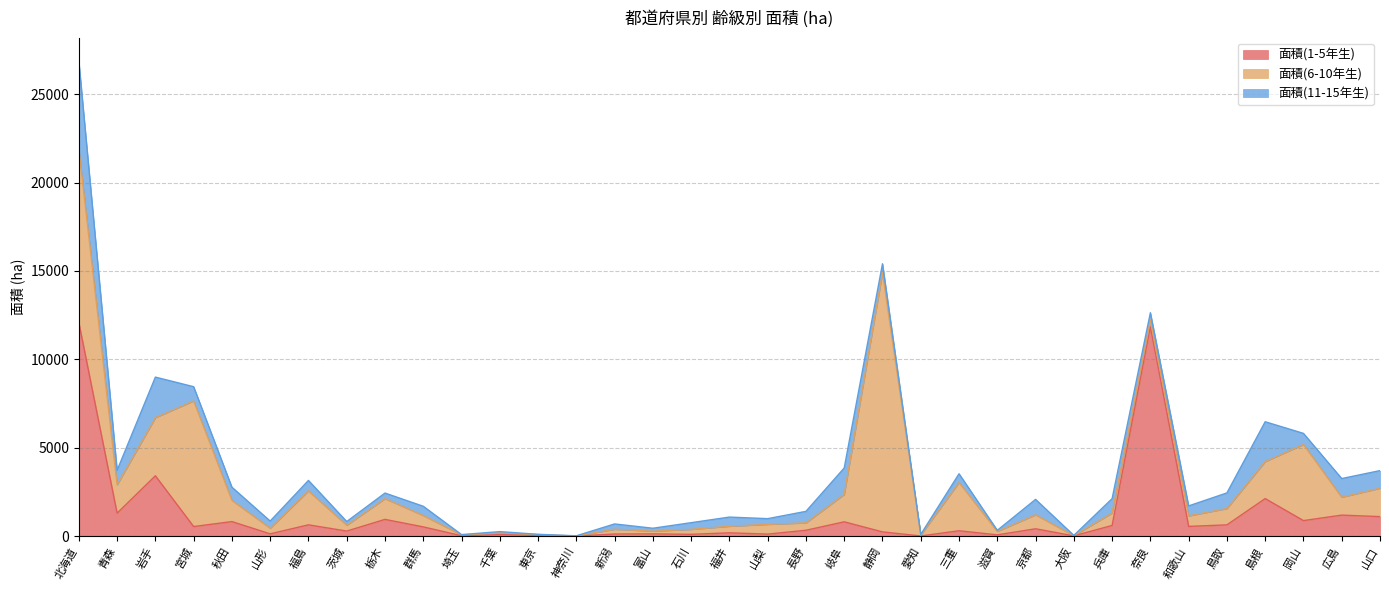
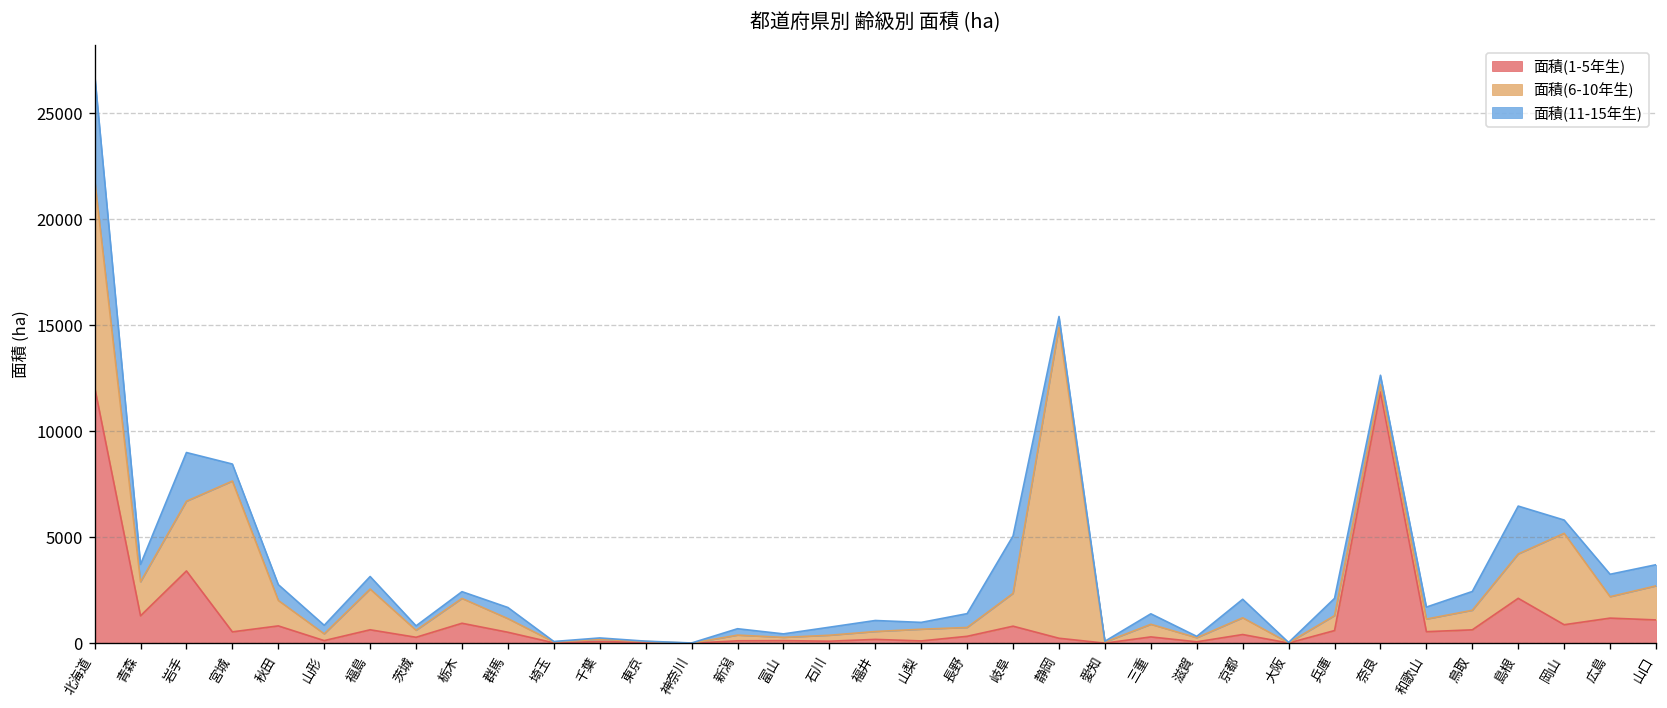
面積(11-15年生), 岐阜: 1500 -> 2700
面積(6-10年生), 三重: 2700 -> 600
